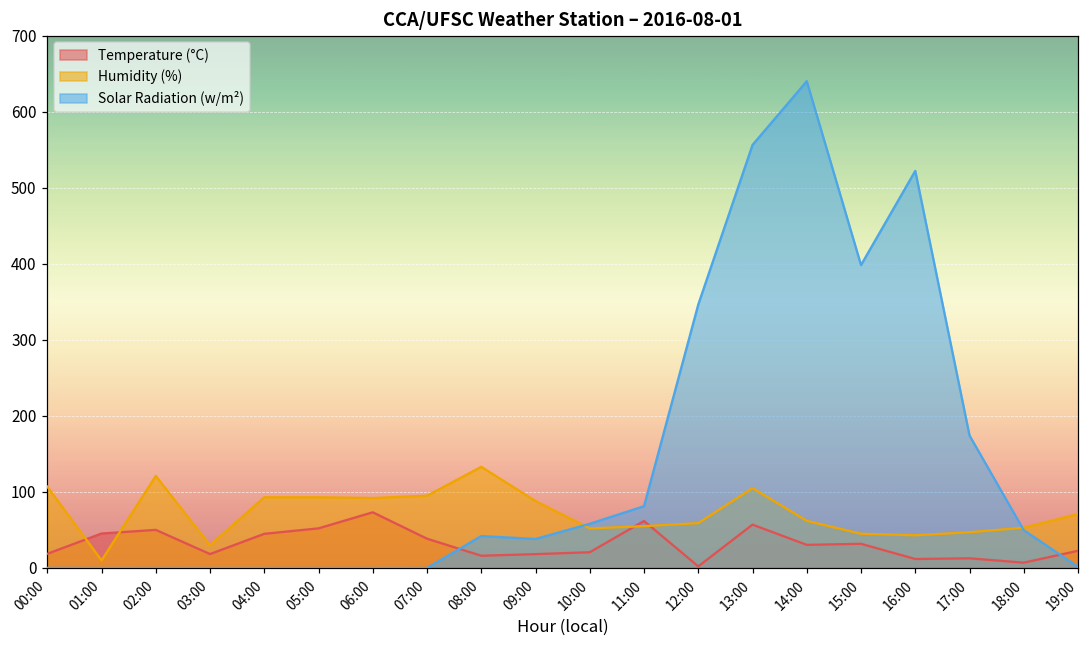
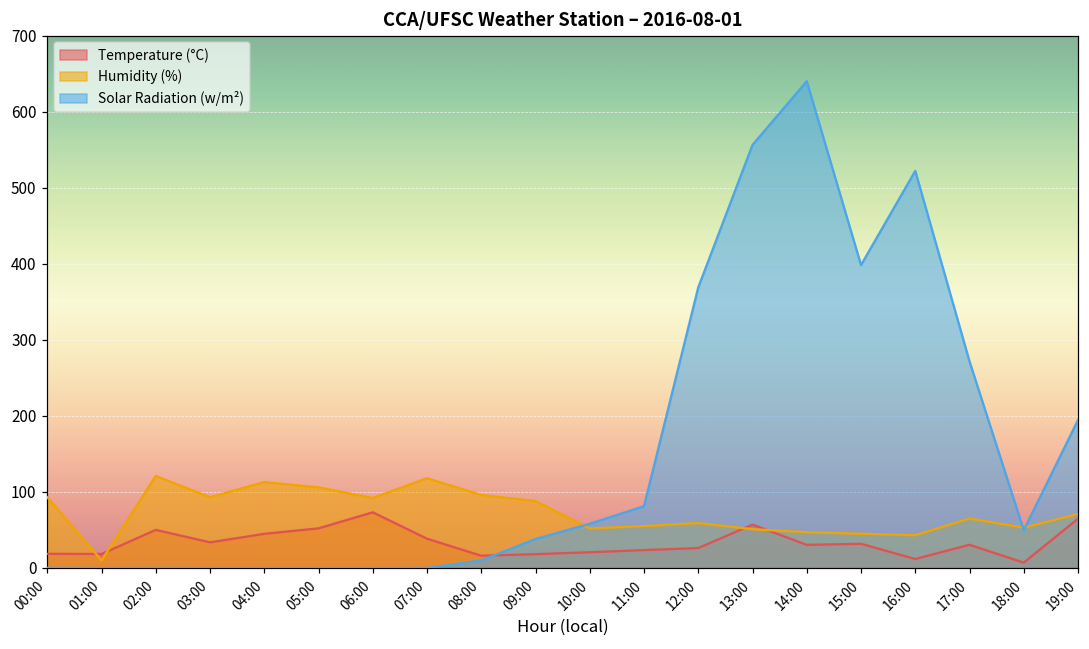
Humidity (%), 00:00: 110 -> 90
Temperature (°C), 01:00: 50 -> 20
Temperature (°C), 03:00: 20 -> 30
Humidity (%), 03:00: 30 -> 90
Humidity (%), 04:00: 90 -> 110
Humidity (%), 05:00: 90 -> 110
Humidity (%), 07:00: 100 -> 120
Humidity (%), 08:00: 130 -> 100
Solar Radiation (w/m²), 08:00: 40 -> 10
Temperature (°C), 11:00: 60 -> 20
Temperature (°C), 12:00: 0 -> 30
Solar Radiation (w/m²), 12:00: 350 -> 370
Humidity (%), 13:00: 110 -> 50
Humidity (%), 14:00: 60 -> 50
Temperature (°C), 17:00: 10 -> 30
Humidity (%), 17:00: 50 -> 70
Solar Radiation (w/m²), 17:00: 170 -> 270
Temperature (°C), 19:00: 20 -> 60
Solar Radiation (w/m²), 19:00: 0 -> 190
